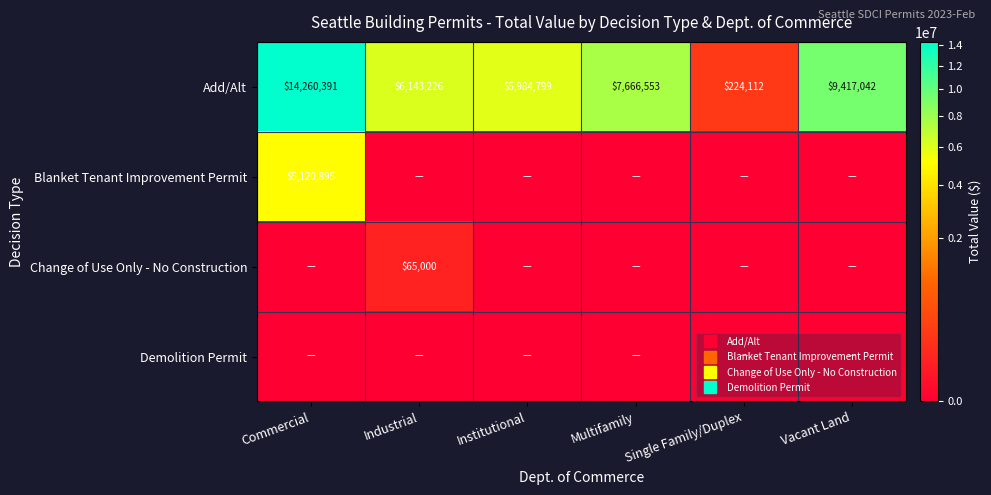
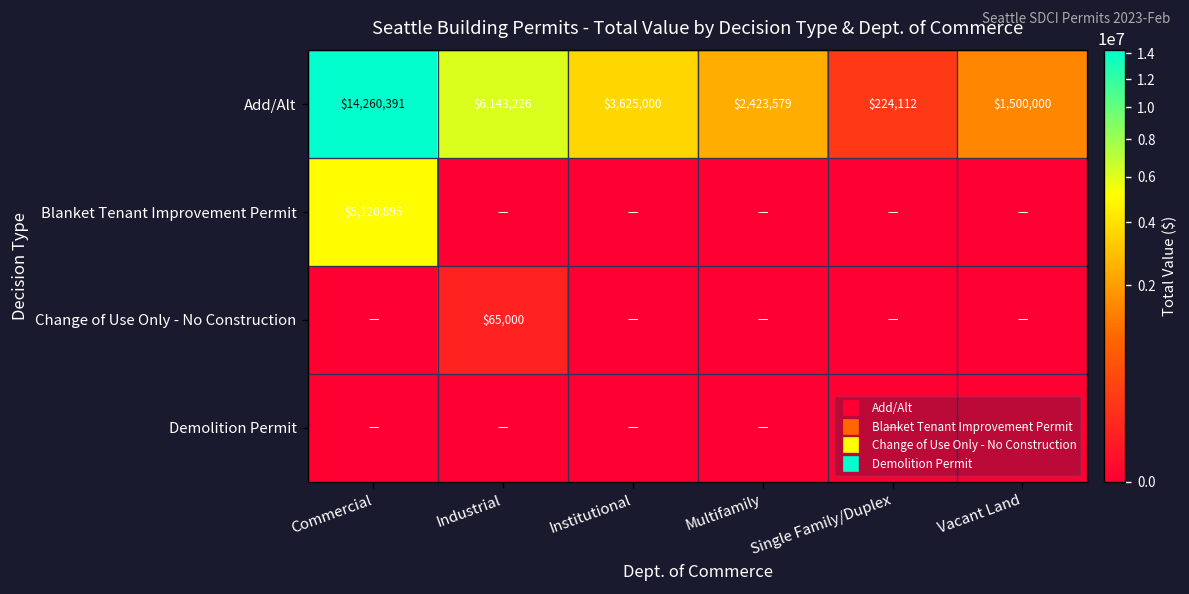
Add/Alt, Institutional: $5,984,799 -> $3,625,000
Add/Alt, Multifamily: $7,666,553 -> $2,423,579
Add/Alt, Vacant Land: $9,417,042 -> $1,500,000
